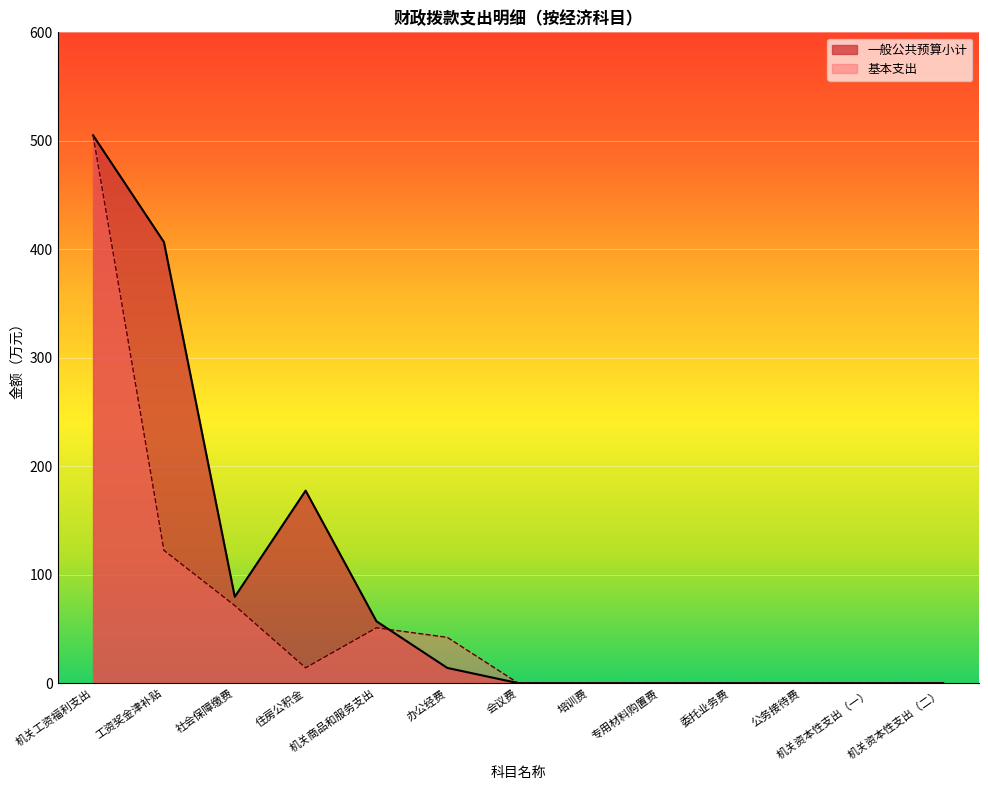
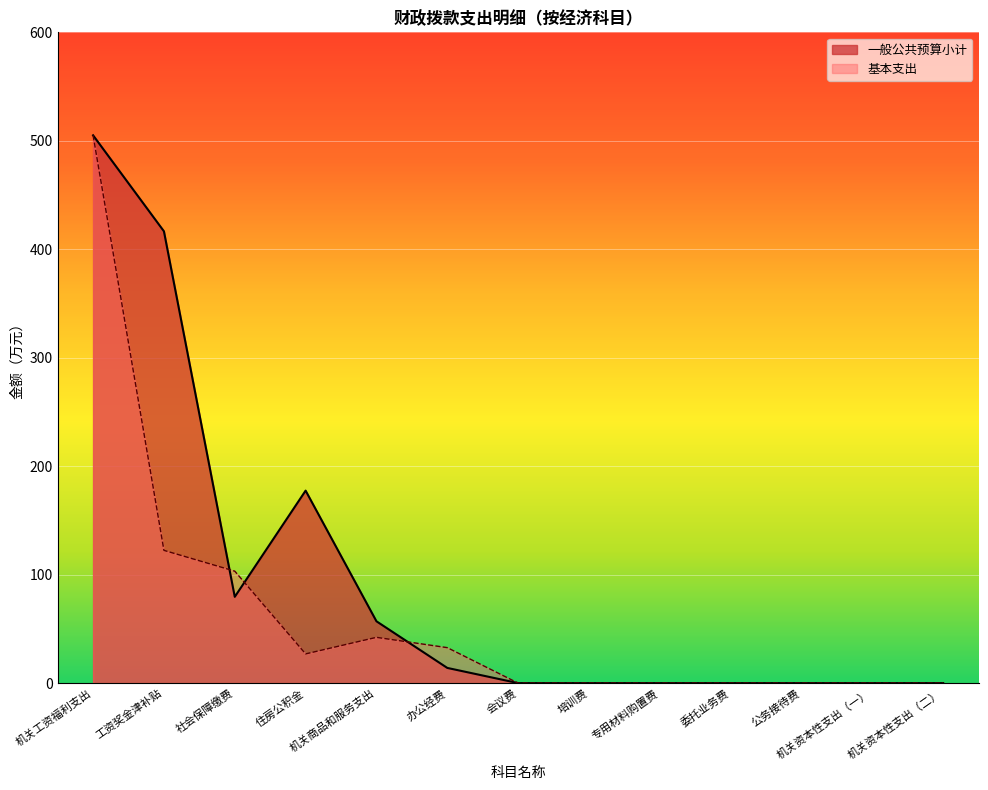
一般公共预算小计, 工资奖金津补贴: 407 -> 417
基本支出, 社会保障缴费: 71 -> 103
基本支出, 住房公积金: 14 -> 27
基本支出, 机关商品和服务支出: 51 -> 42
基本支出, 办公经费: 42 -> 33
